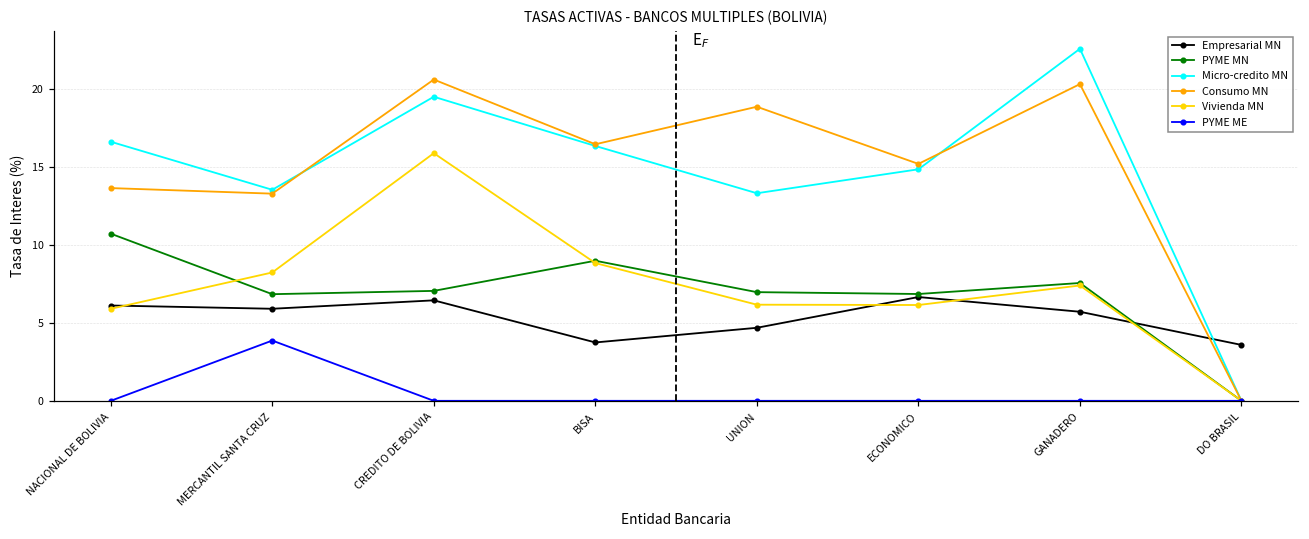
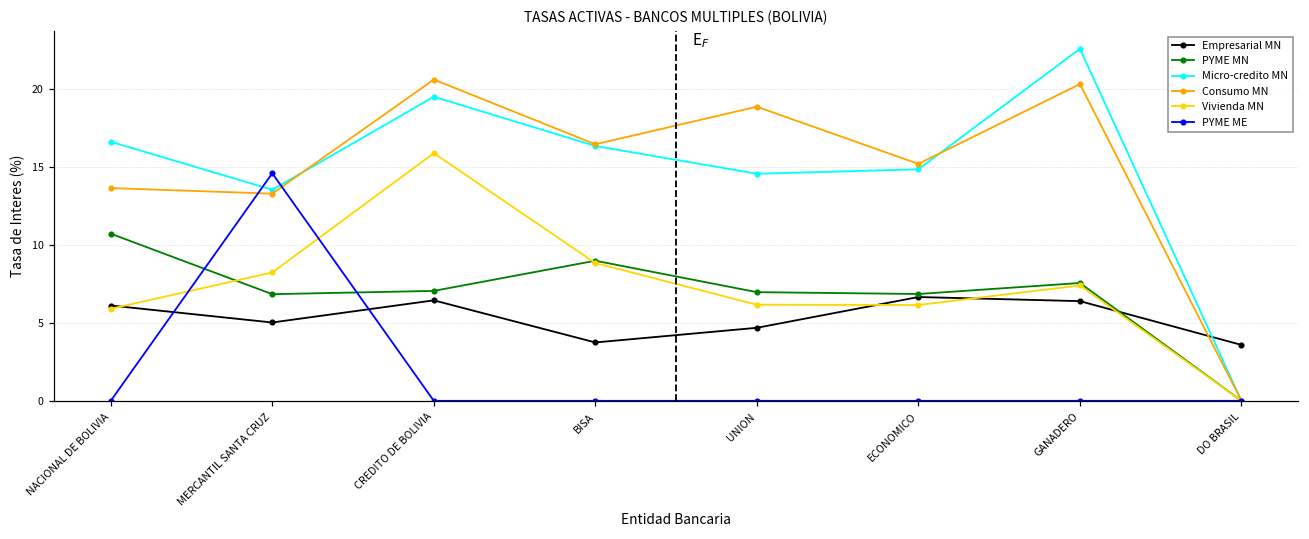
Empresarial MN, MERCANTIL SANTA CRUZ: 5.9 -> 5.0
PYME ME, MERCANTIL SANTA CRUZ: 3.9 -> 14.6
Micro-credito MN, UNION: 13.3 -> 14.5
Empresarial MN, GANADERO: 5.7 -> 6.4
